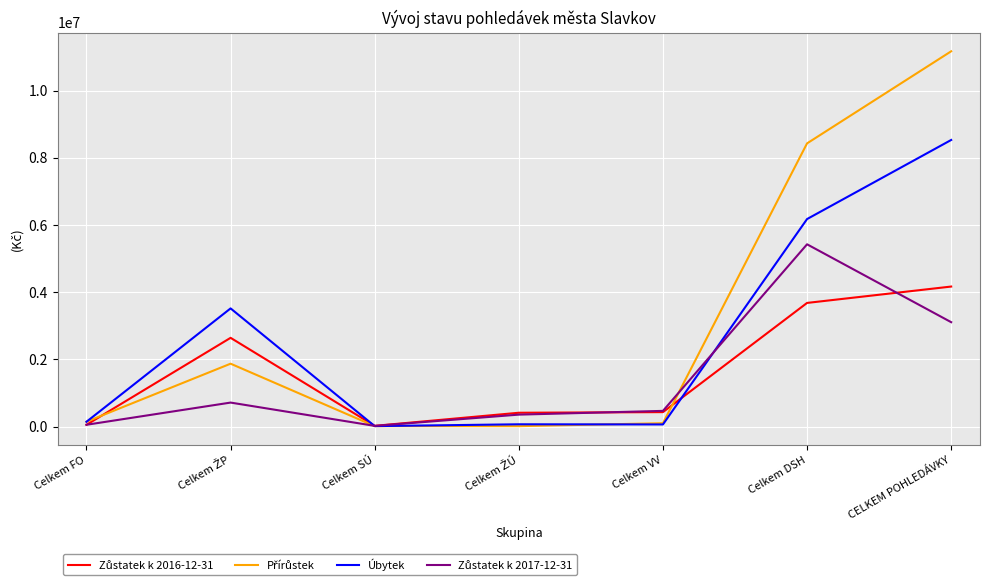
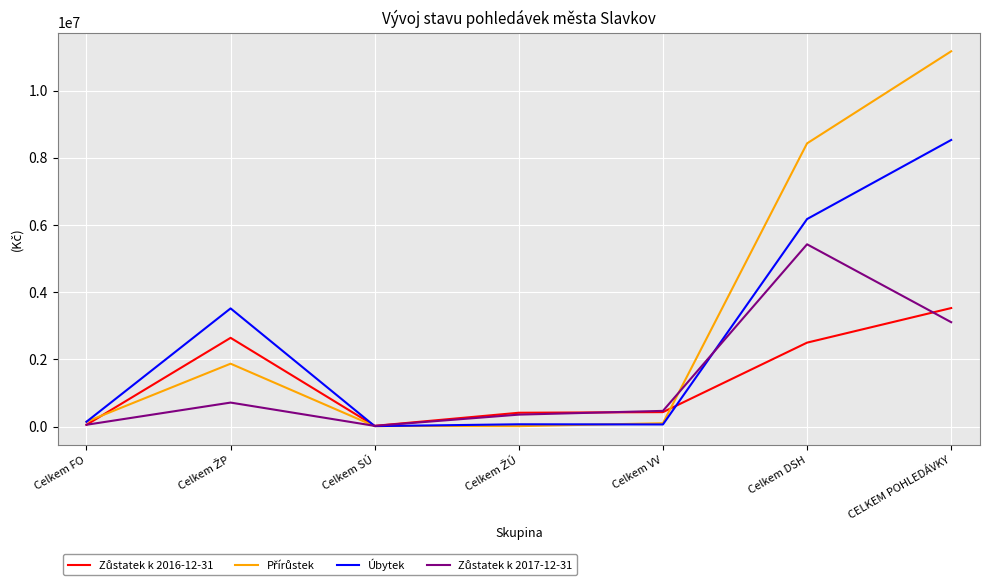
Zůstatek k 2016-12-31, Celkem DSH: 3700000 -> 2500000
Zůstatek k 2016-12-31, CELKEM POHLEDÁVKY: 4200000 -> 3500000
